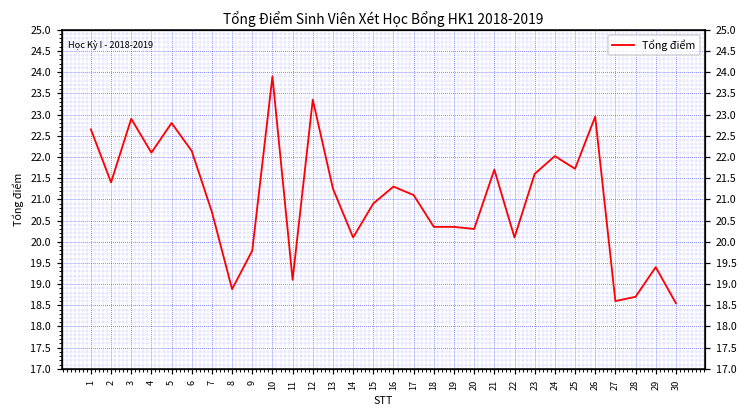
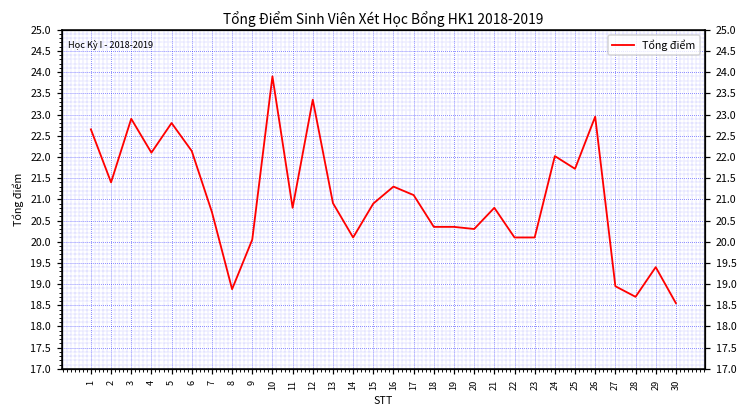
9: 19.8 -> 20.1
11: 19.1 -> 20.8
13: 21.3 -> 20.9
21: 21.7 -> 20.8
23: 21.6 -> 20.1
27: 18.6 -> 19.0
